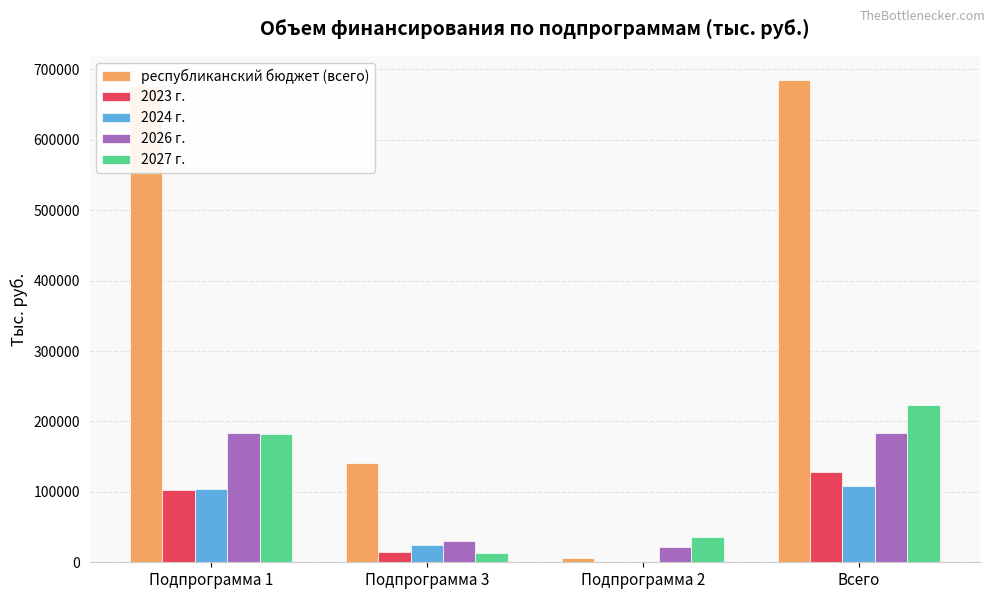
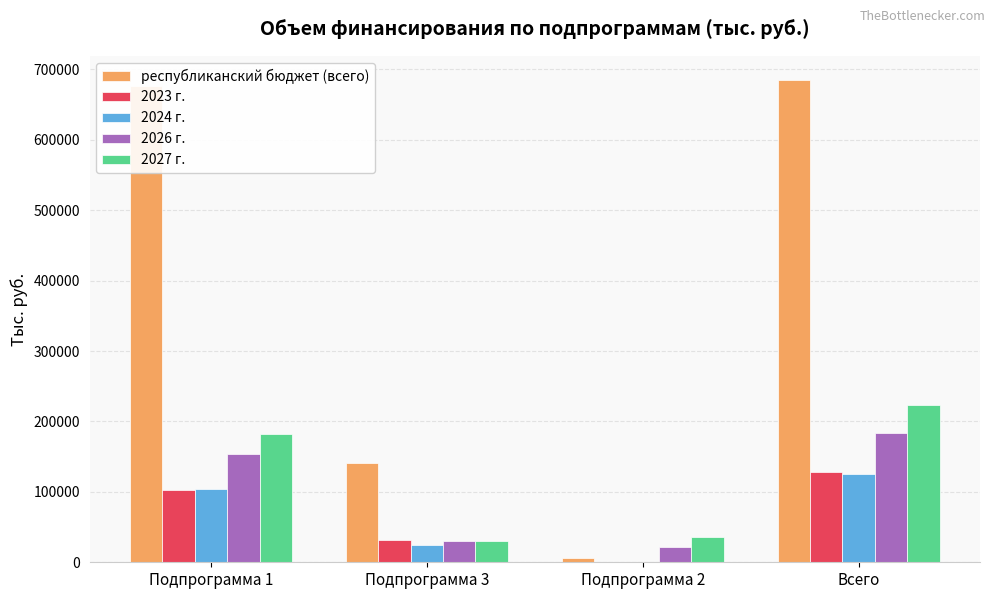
2026 г., Подпрограмма 1: 180000 -> 150000
2023 г., Подпрограмма 3: 20000 -> 30000
2027 г., Подпрограмма 3: 10000 -> 30000
2024 г., Всего: 110000 -> 130000
